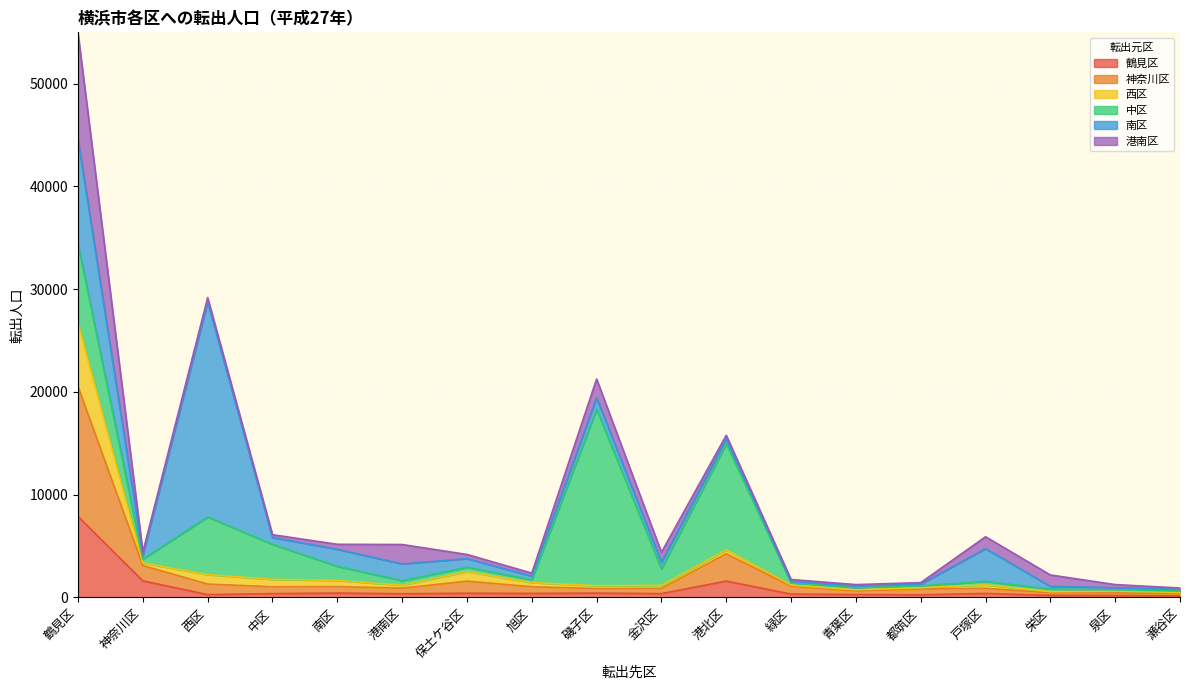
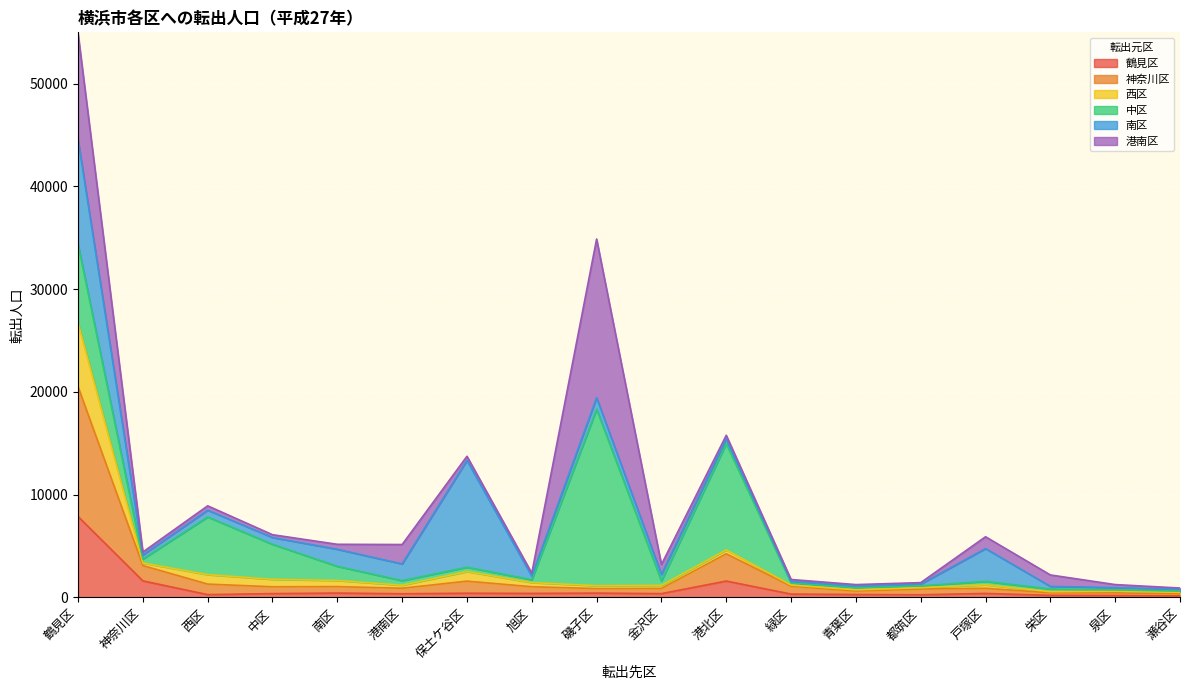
南区, 西区: 20900 -> 700
南区, 保土ケ谷区: 800 -> 10400
港南区, 磯子区: 1800 -> 15400
中区, 金沢区: 1600 -> 400
